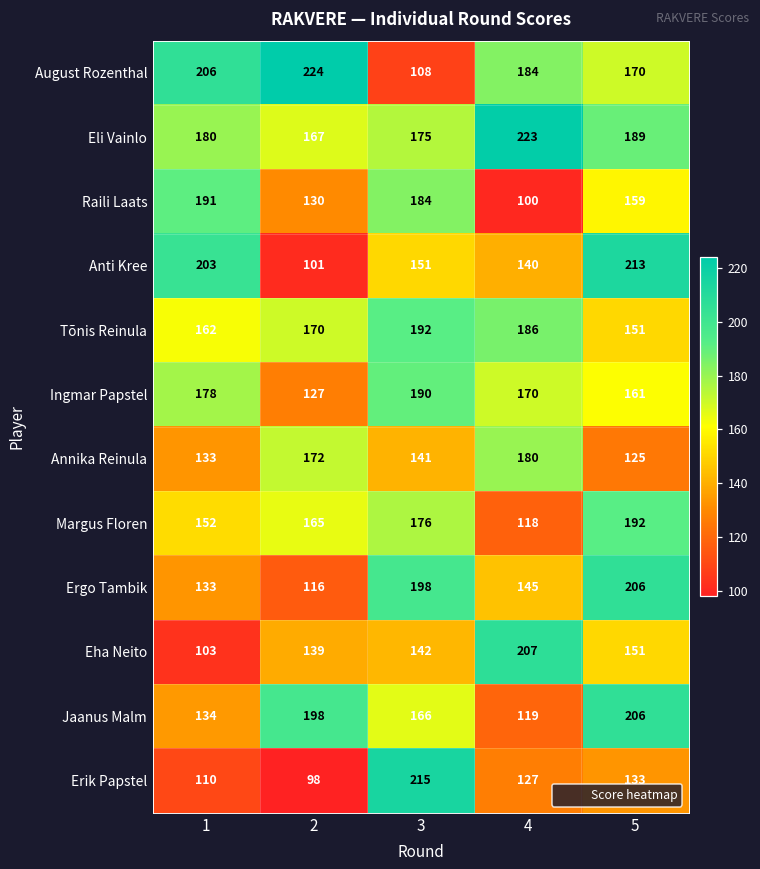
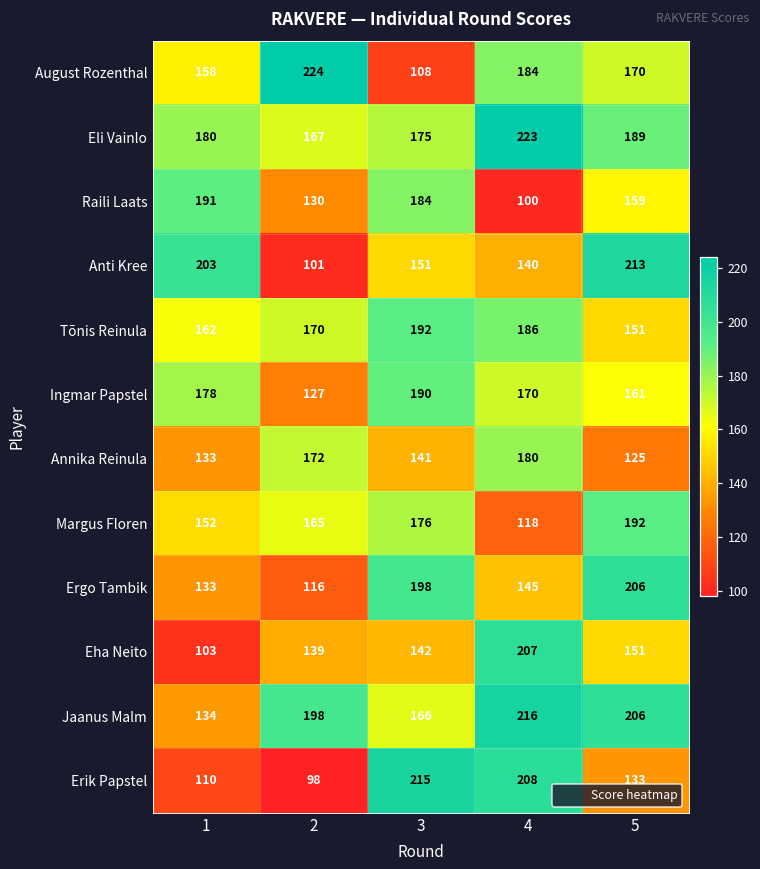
August Rozenthal, 1: 206 -> 158
Jaanus Malm, 4: 119 -> 216
Erik Papstel, 4: 127 -> 208
